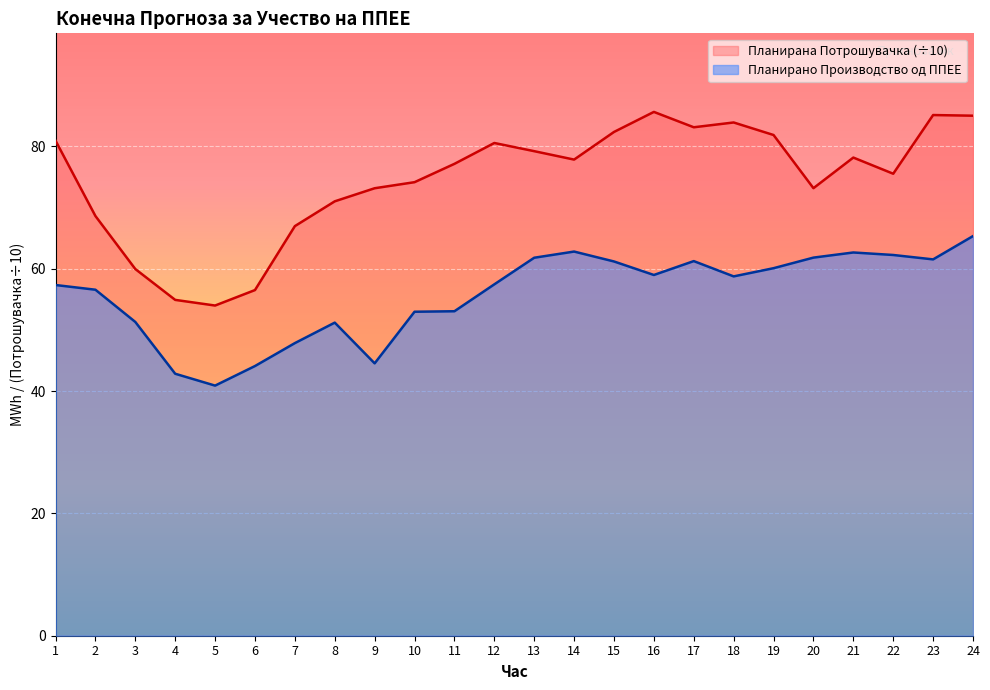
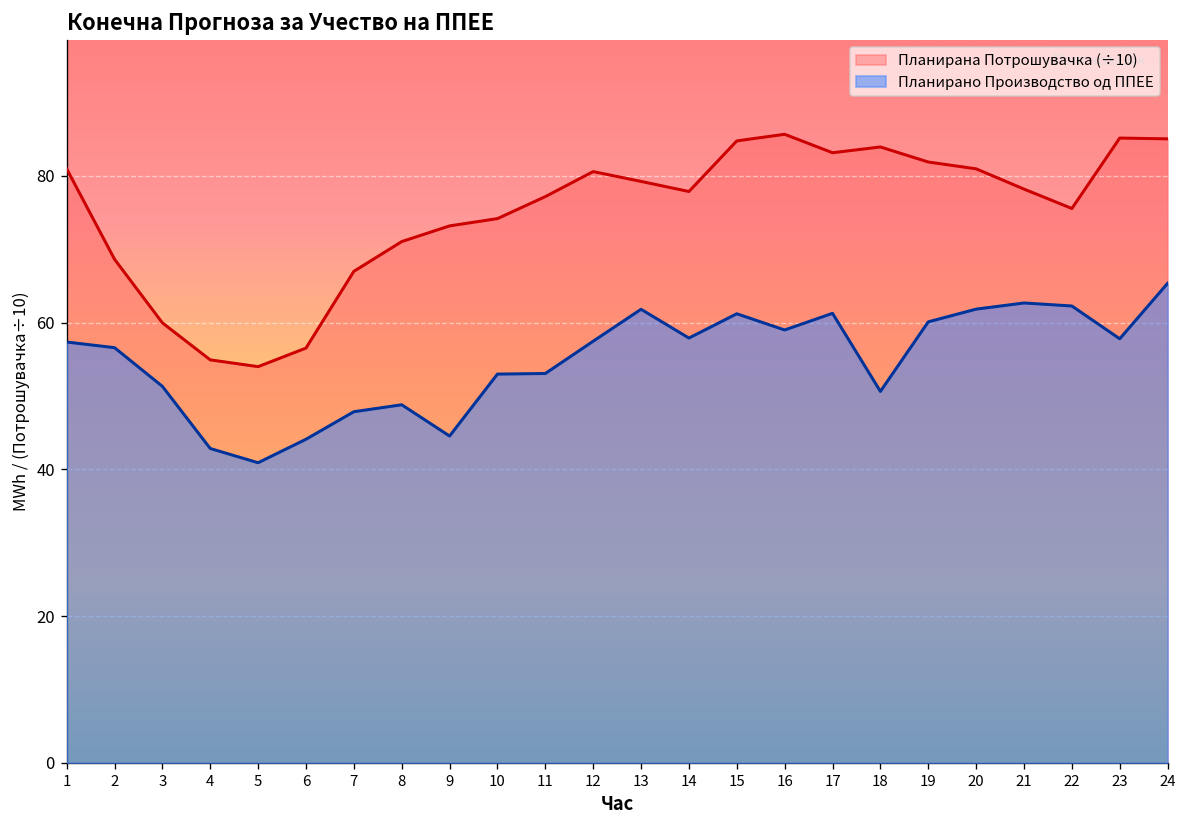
Планирано Производство од ППЕЕ, 8: 51 -> 49
Планирано Производство од ППЕЕ, 14: 63 -> 58
Планирана Потрошувачка (÷10), 15: 82 -> 85
Планирано Производство од ППЕЕ, 18: 59 -> 51
Планирана Потрошувачка (÷10), 20: 73 -> 81
Планирано Производство од ППЕЕ, 23: 62 -> 58
